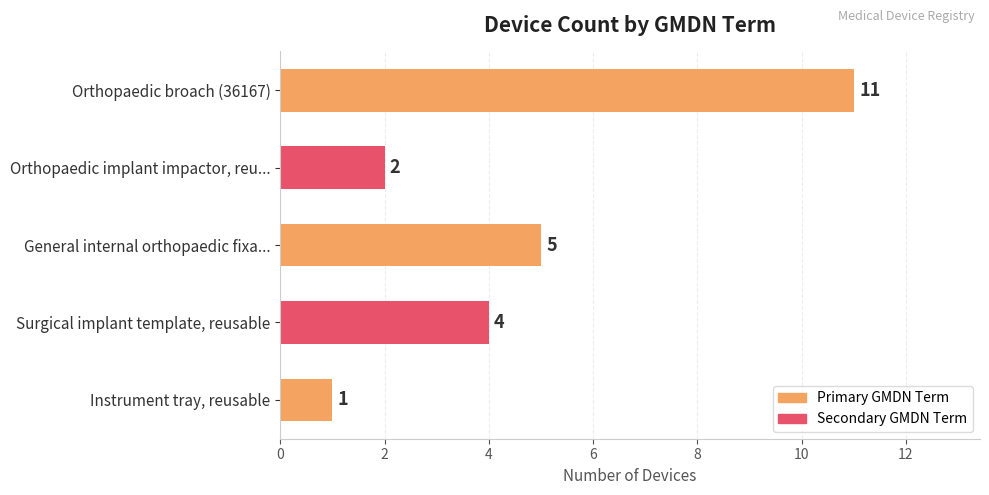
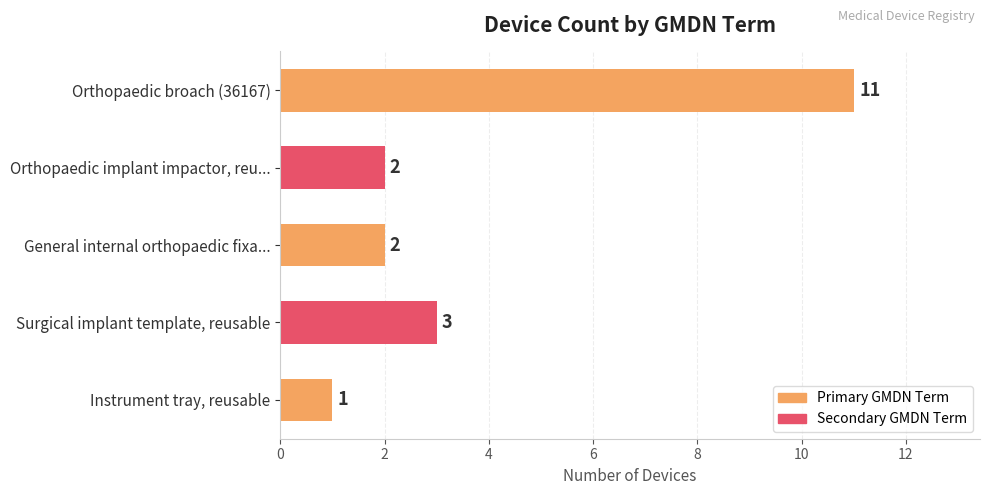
General internal orthopaedic fixa...: 5 -> 2
Surgical implant template, reusable: 4 -> 3
